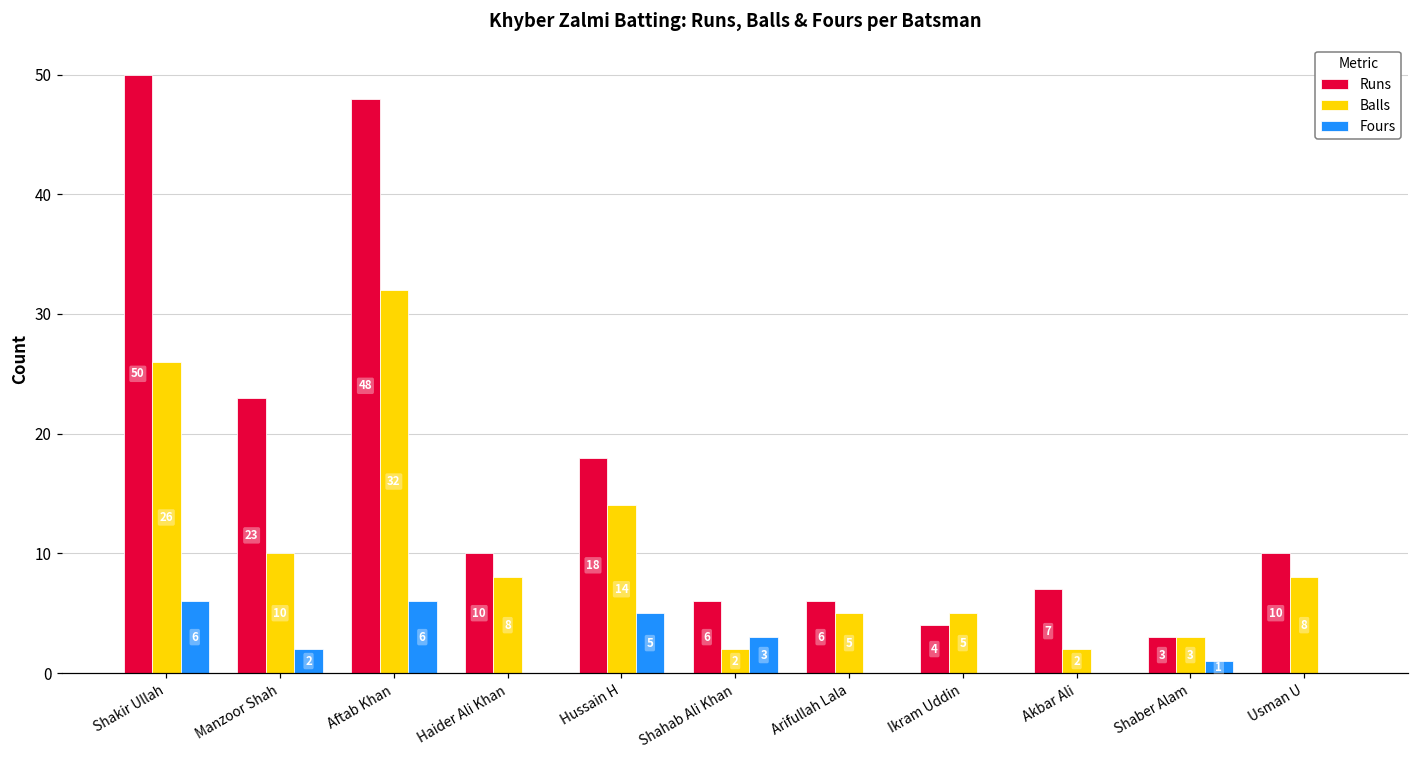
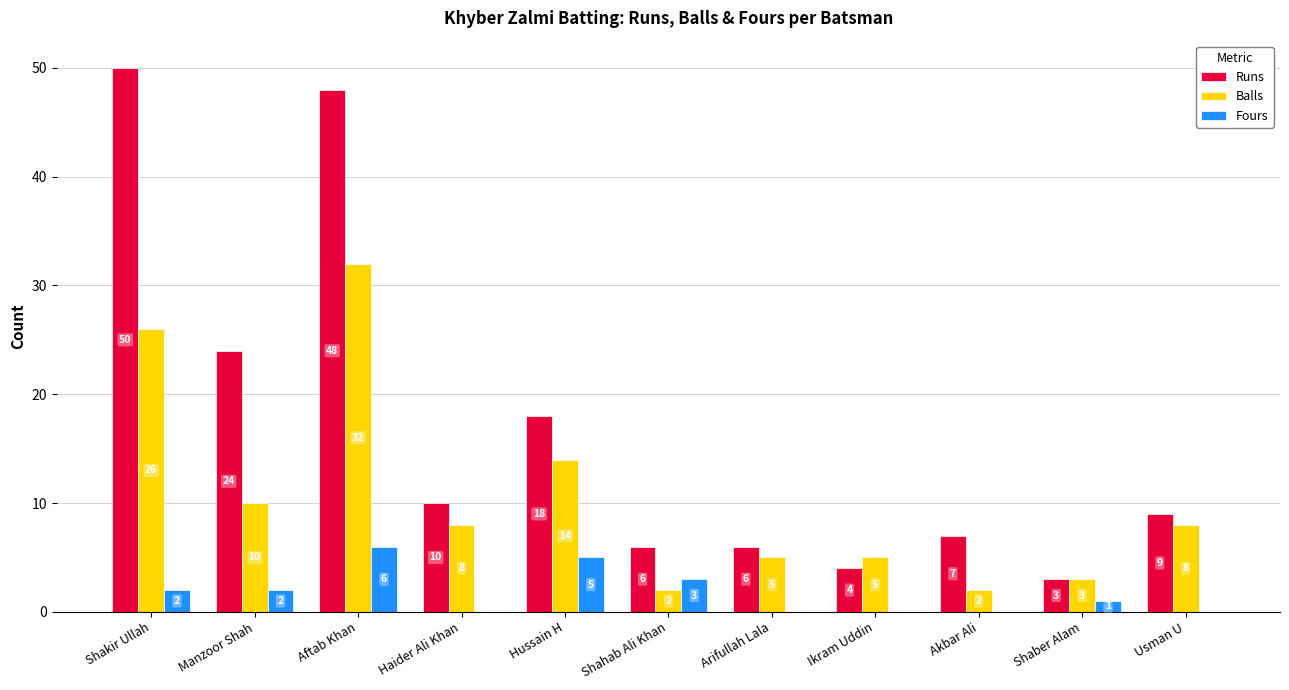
Fours, Shakir Ullah: 6 -> 2
Runs, Manzoor Shah: 23 -> 24
Runs, Usman U: 10 -> 9
